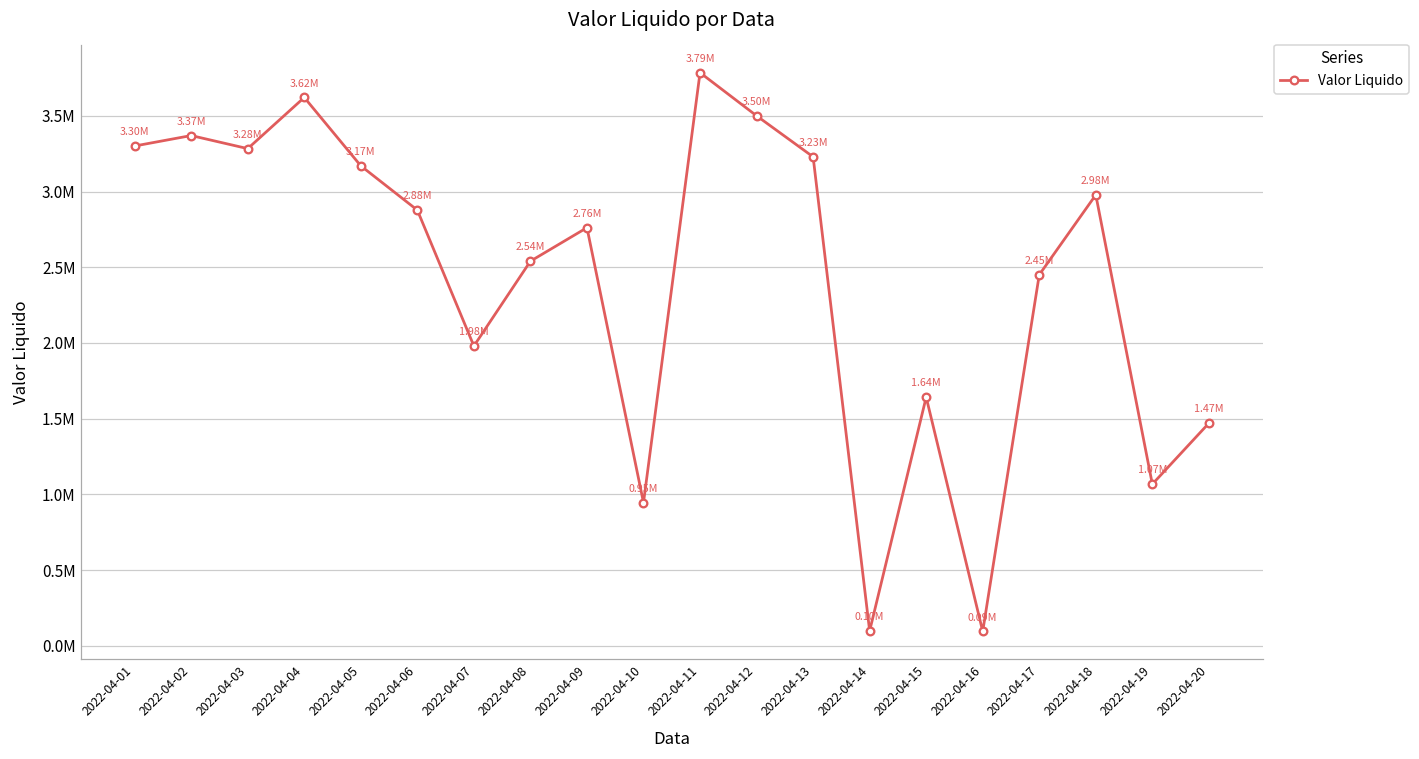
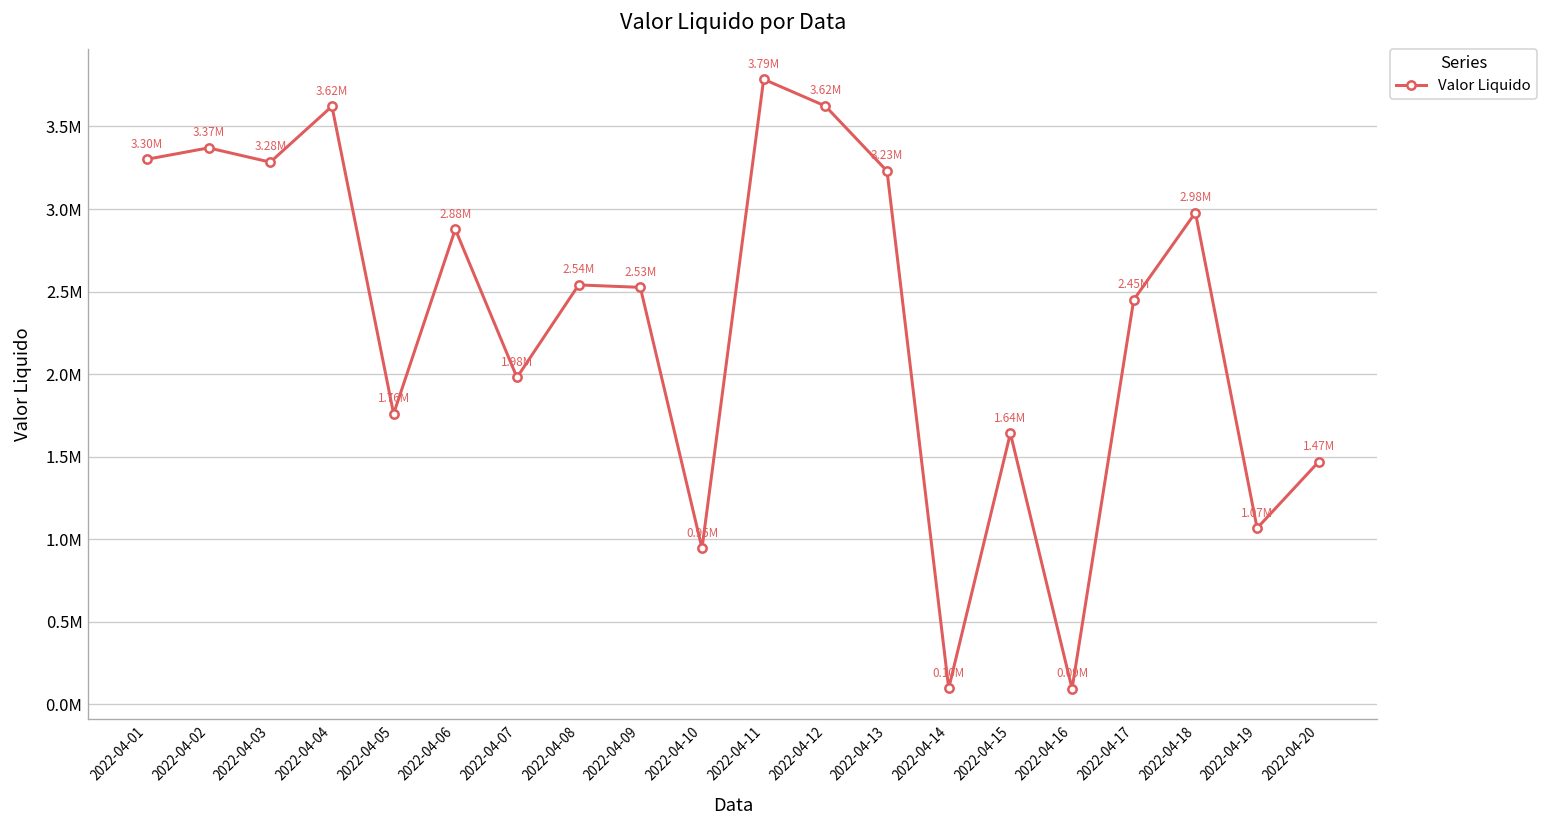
2022-04-05: 3.17M -> 1.76M
2022-04-09: 2.76M -> 2.53M
2022-04-12: 3.50M -> 3.62M
